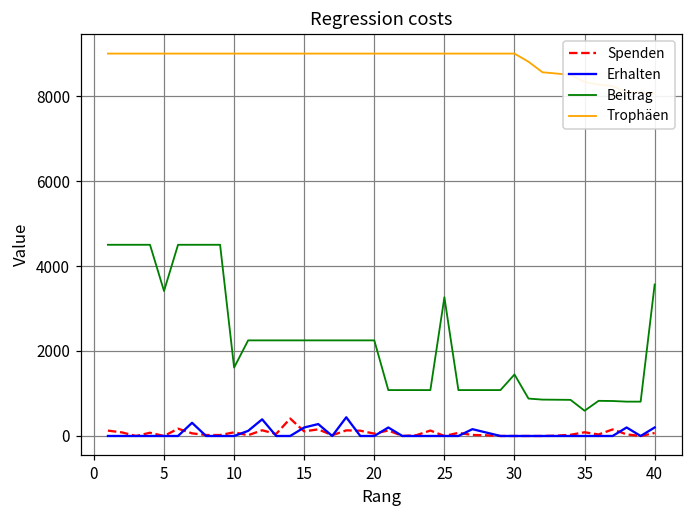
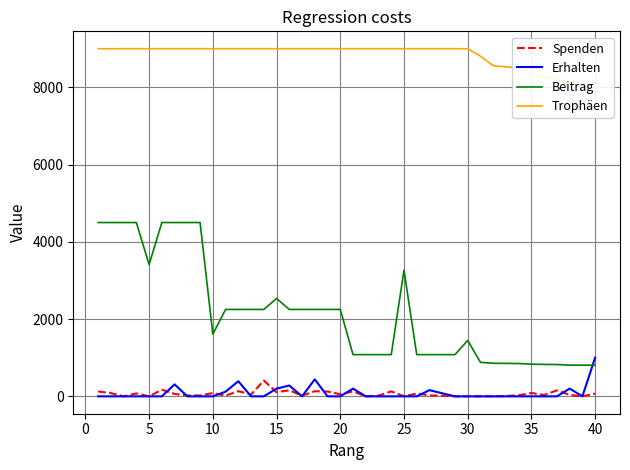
Beitrag, 15: 2300 -> 2500
Beitrag, 35: 600 -> 800
Erhalten, 40: 200 -> 1000
Beitrag, 40: 3600 -> 800
